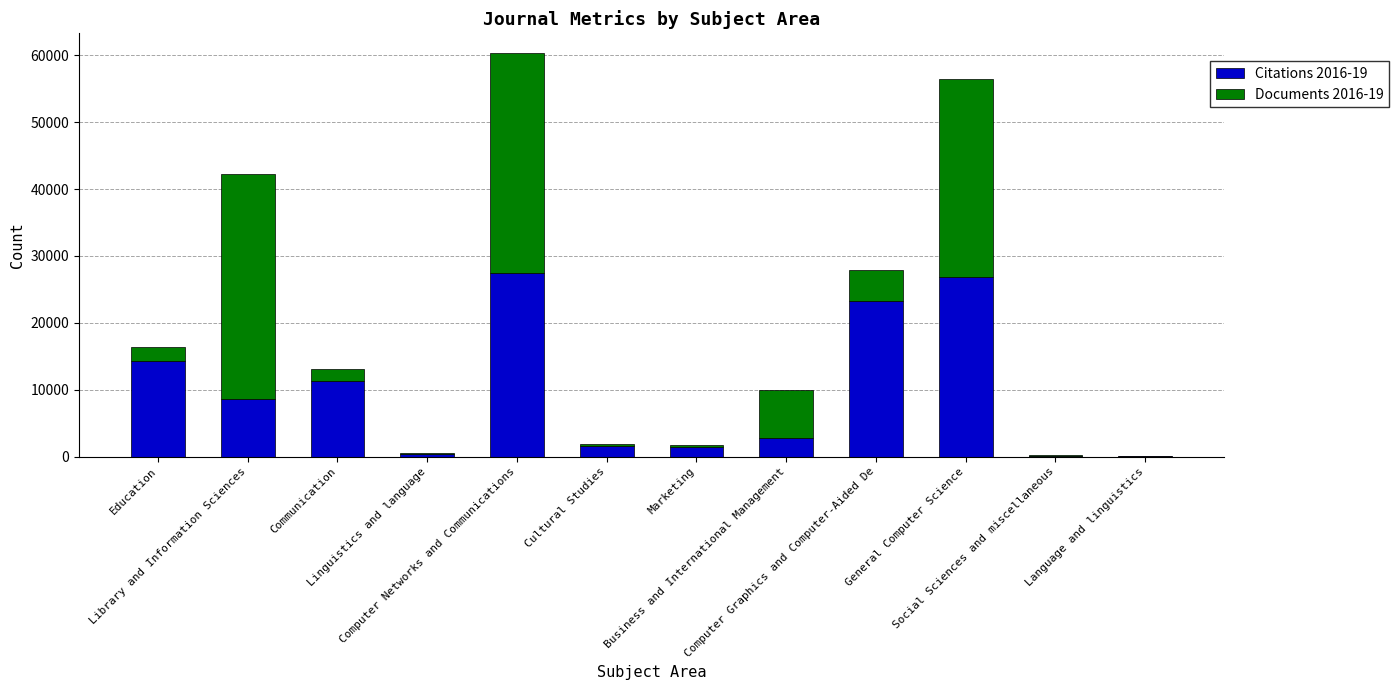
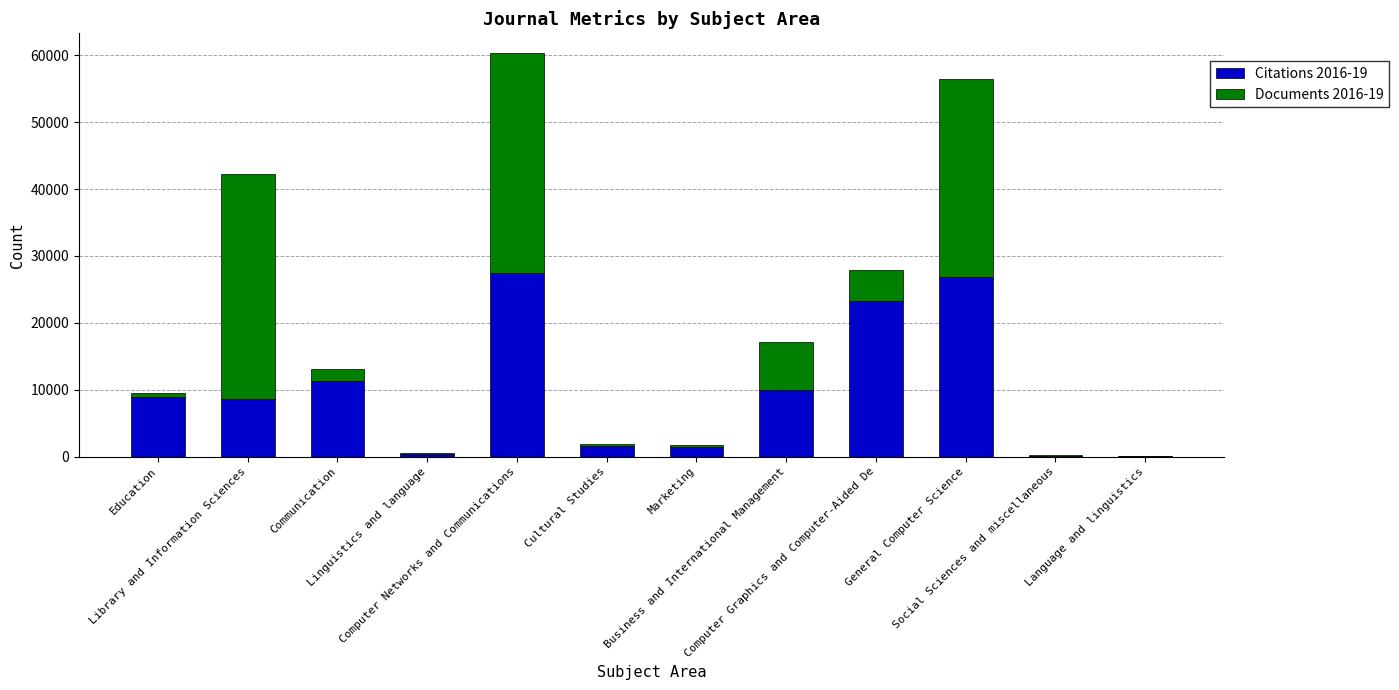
Citations 2016-19, Education: 14000 -> 9000
Documents 2016-19, Education: 2000 -> 1000
Citations 2016-19, Business and International Management: 3000 -> 10000
